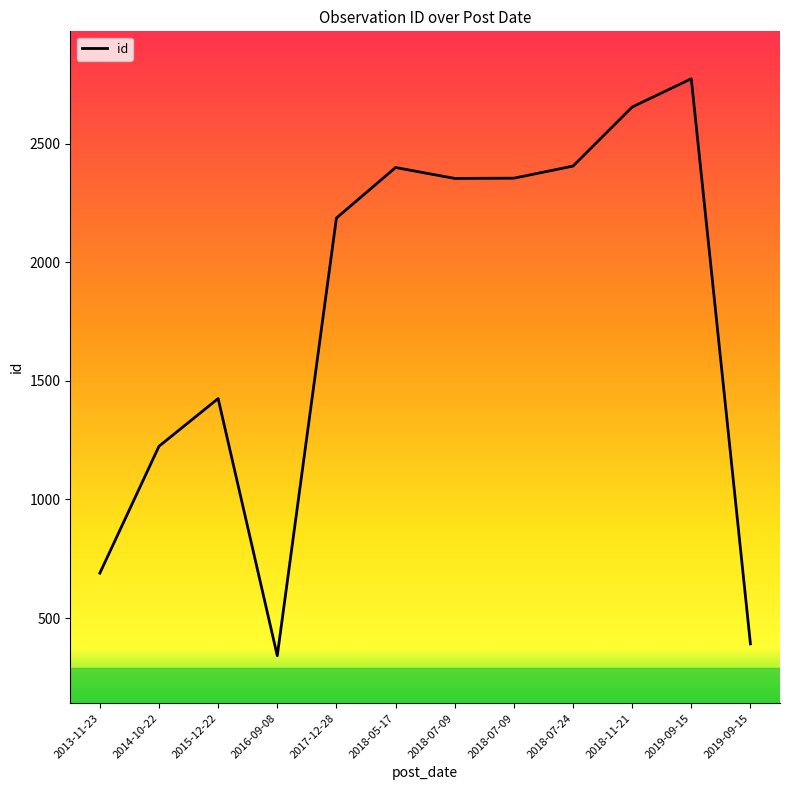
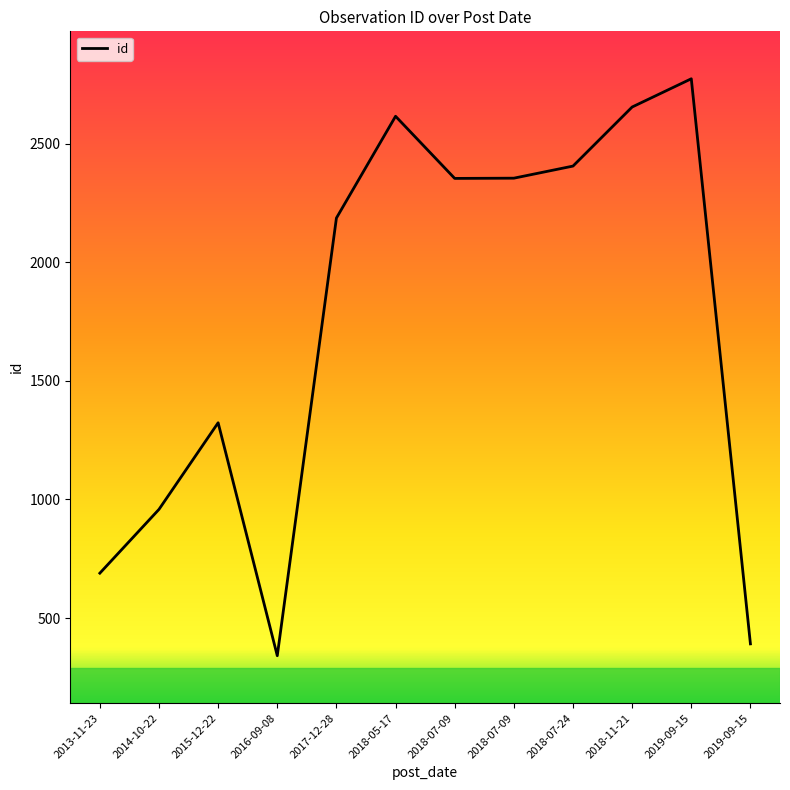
2014-10-22: 1220 -> 960
2015-12-22: 1430 -> 1320
2018-05-17: 2400 -> 2620
